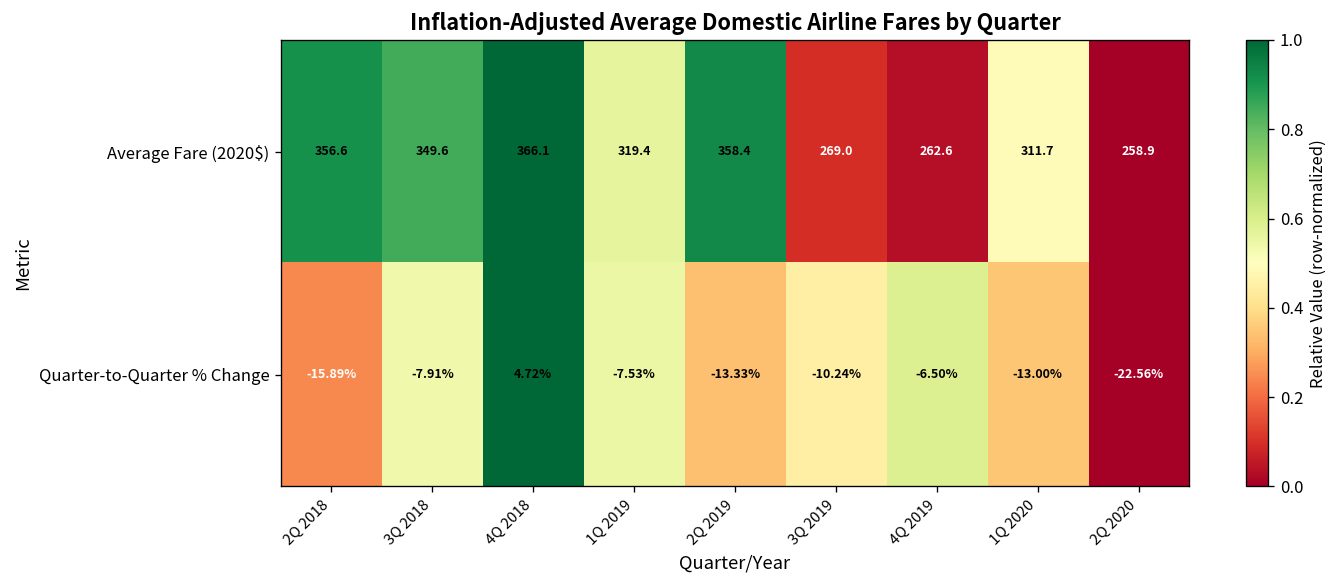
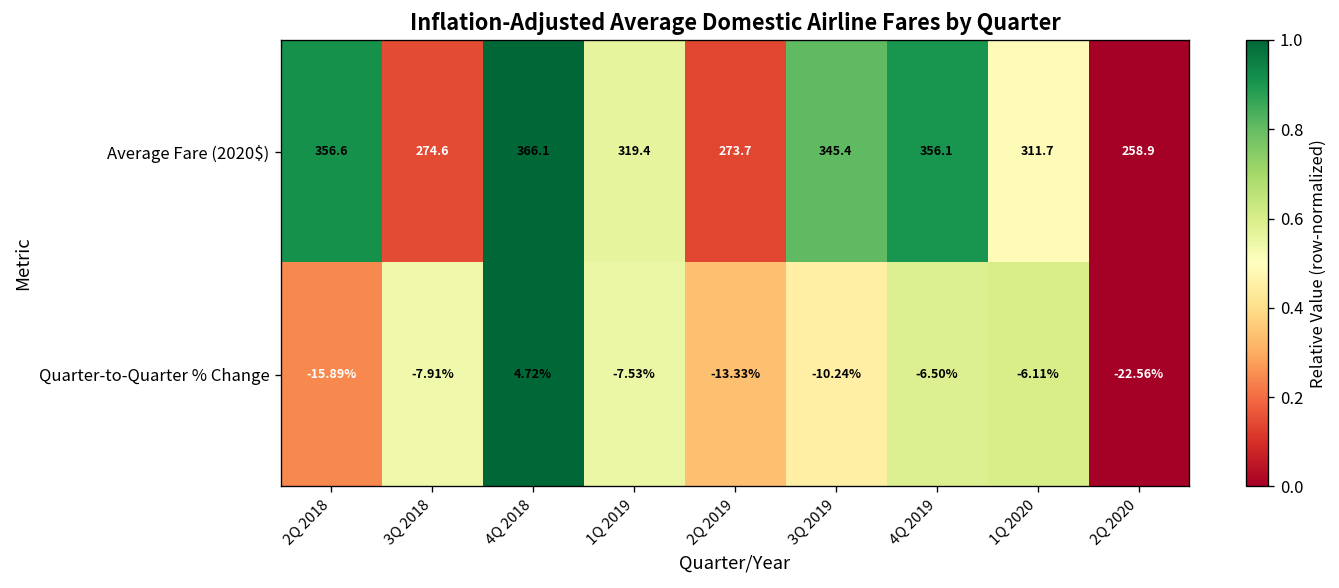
Average Fare (2020$), 3Q 2018: 349.6 -> 274.6
Average Fare (2020$), 2Q 2019: 358.4 -> 273.7
Average Fare (2020$), 3Q 2019: 269.0 -> 345.4
Average Fare (2020$), 4Q 2019: 262.6 -> 356.1
Quarter-to-Quarter % Change, 1Q 2020: -13.00% -> -6.11%
